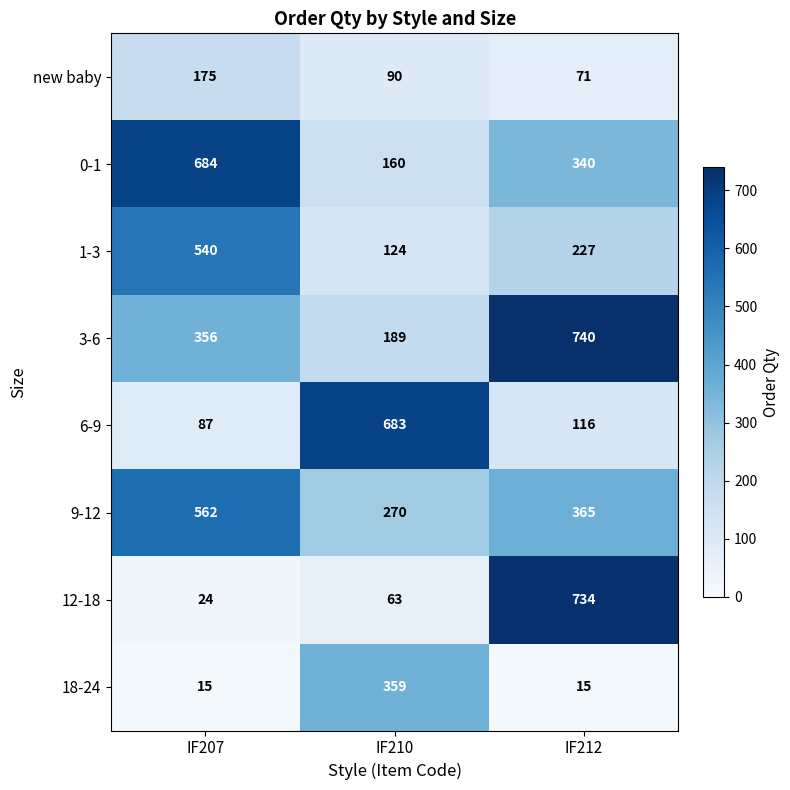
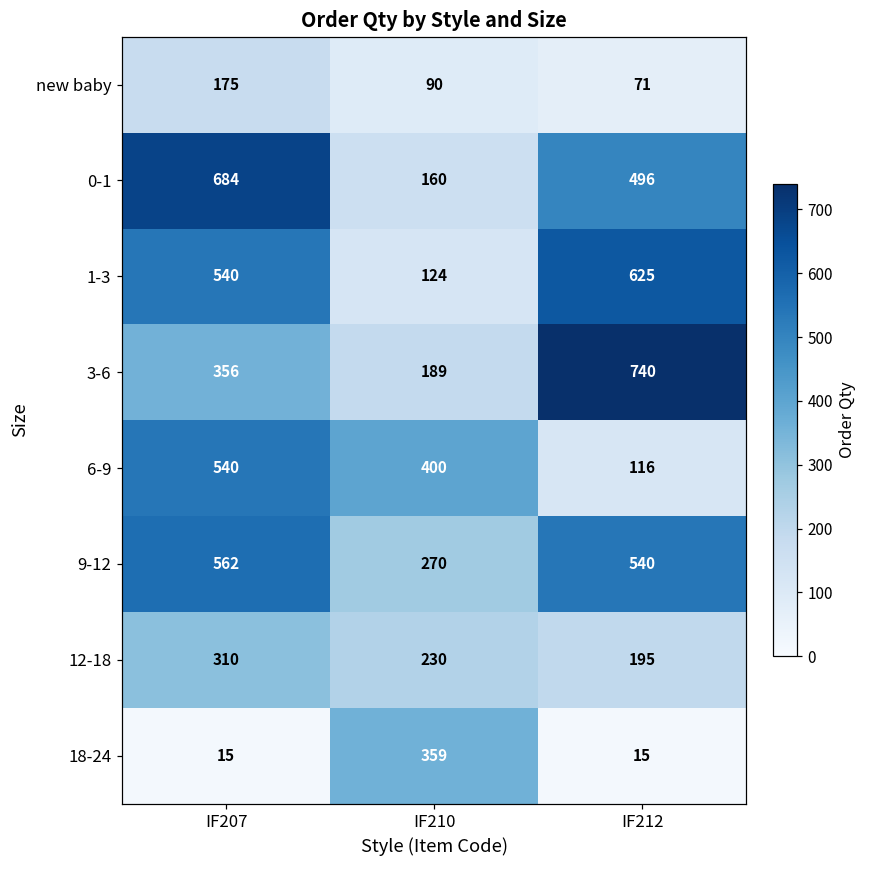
0-1, IF212: 340 -> 496
1-3, IF212: 227 -> 625
6-9, IF207: 87 -> 540
6-9, IF210: 683 -> 400
9-12, IF212: 365 -> 540
12-18, IF207: 24 -> 310
12-18, IF210: 63 -> 230
12-18, IF212: 734 -> 195
